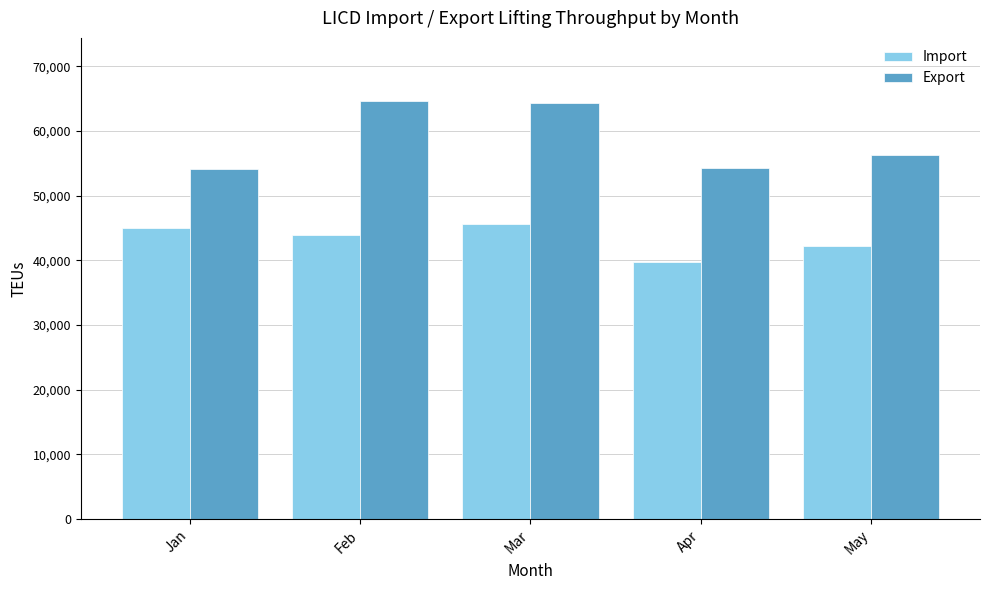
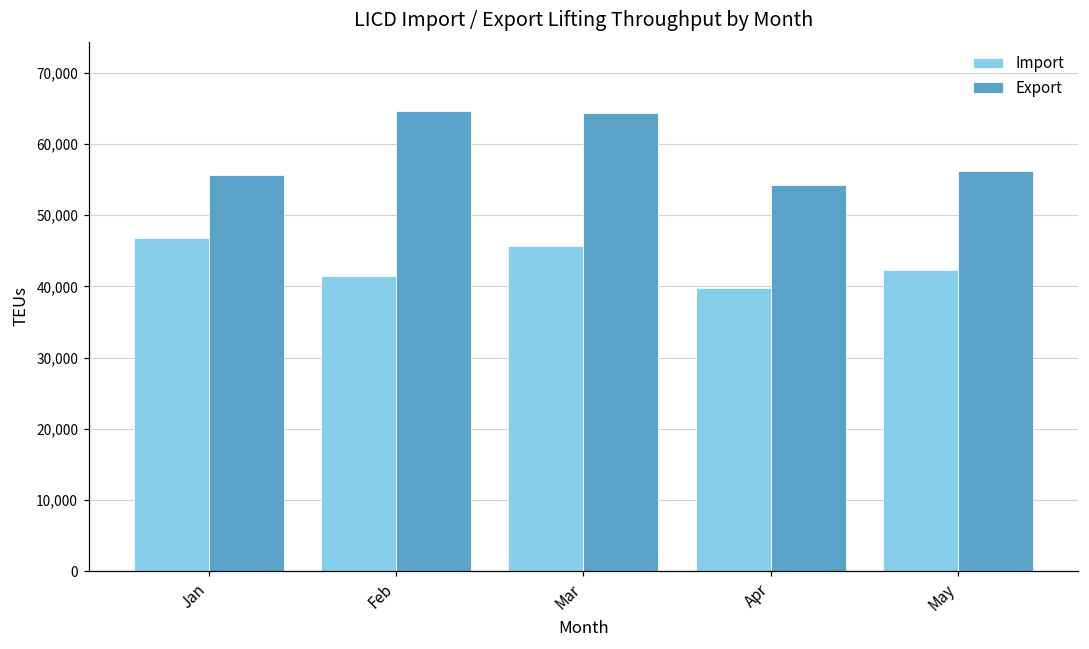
Import, Jan: 45,000 -> 47,000
Export, Jan: 54,000 -> 56,000
Import, Feb: 44,000 -> 41,000
